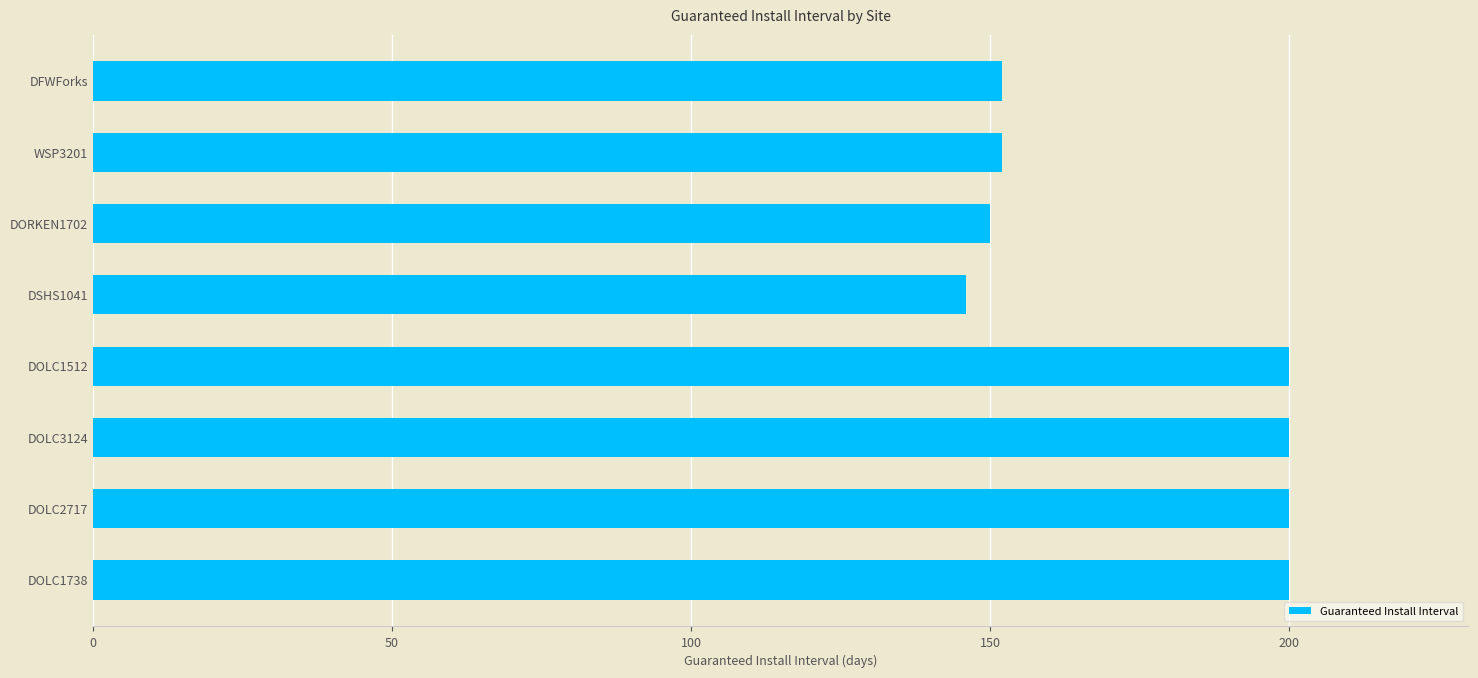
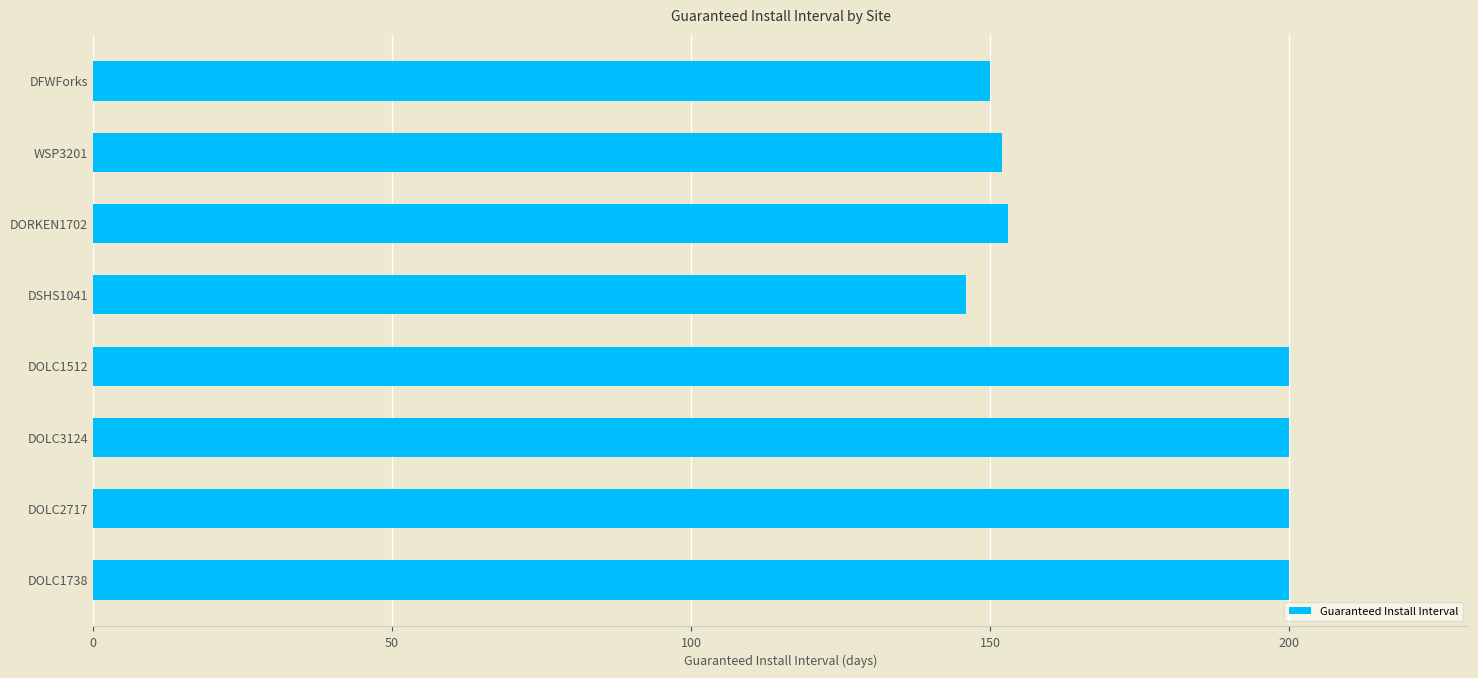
DFWForks: 152 -> 150
DORKEN1702: 150 -> 153
